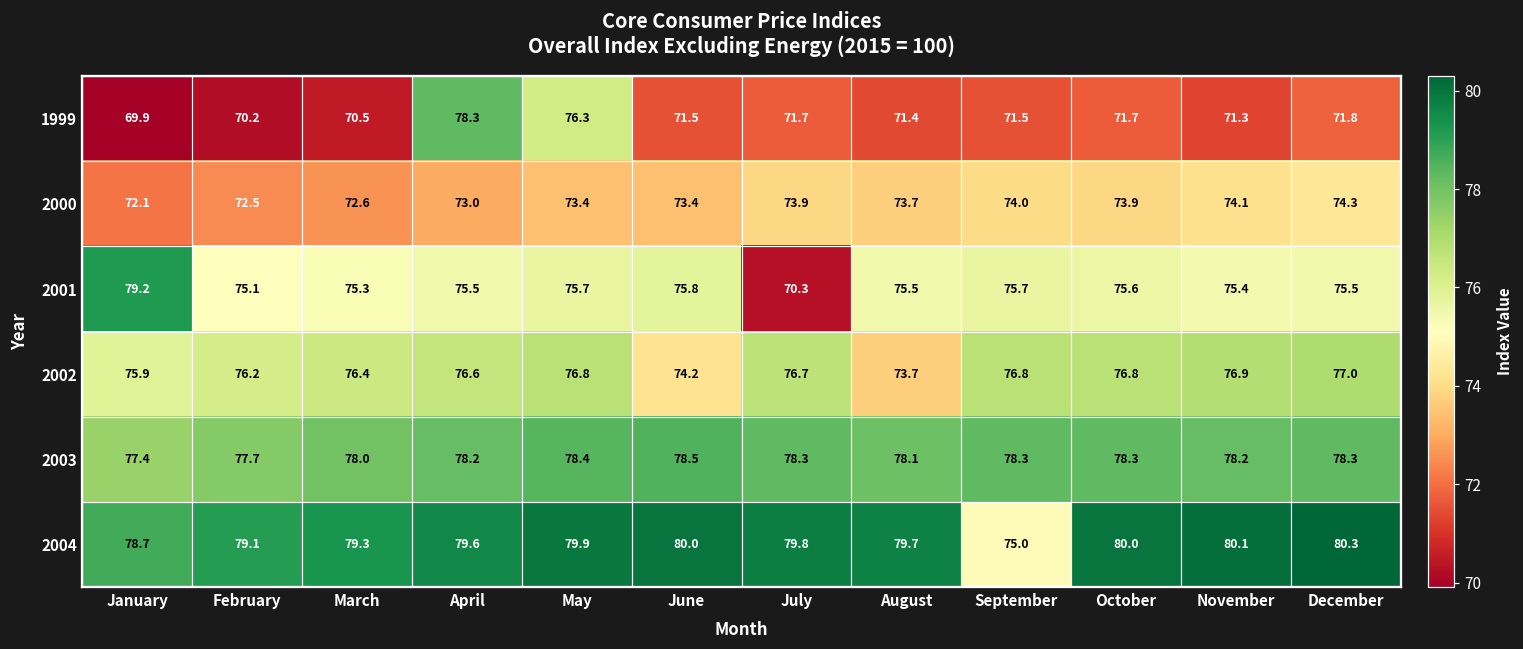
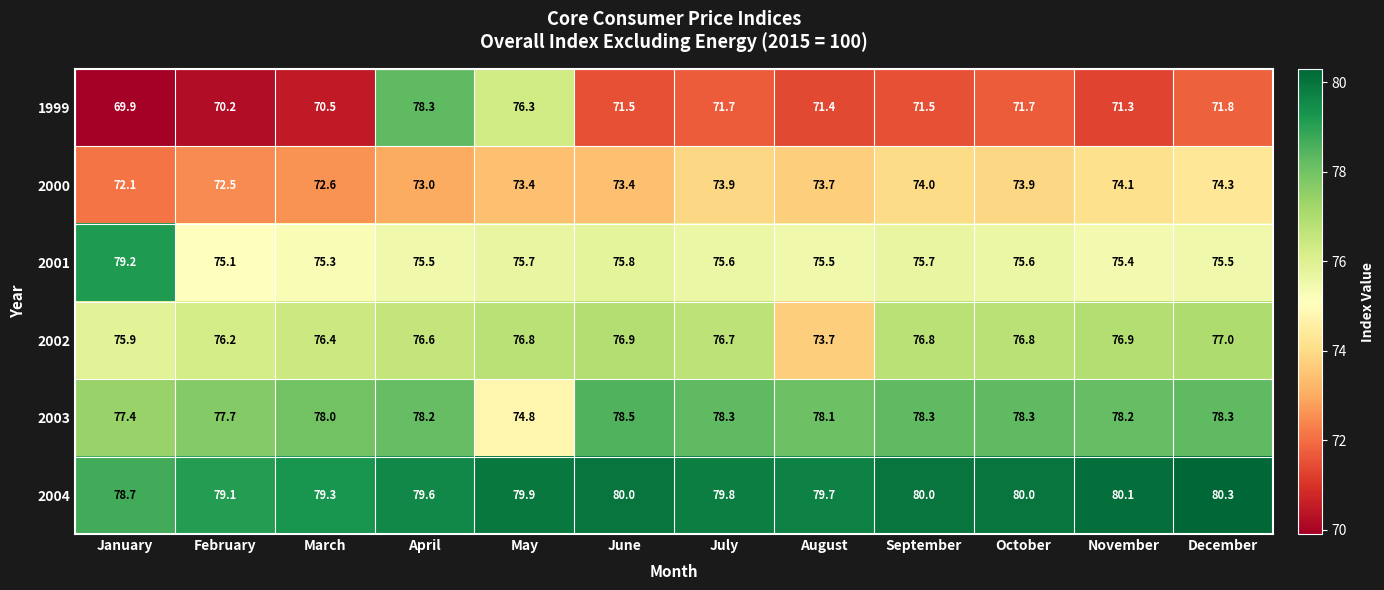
2001, July: 70.3 -> 75.6
2002, June: 74.2 -> 76.9
2003, May: 78.4 -> 74.8
2004, September: 75.0 -> 80.0
